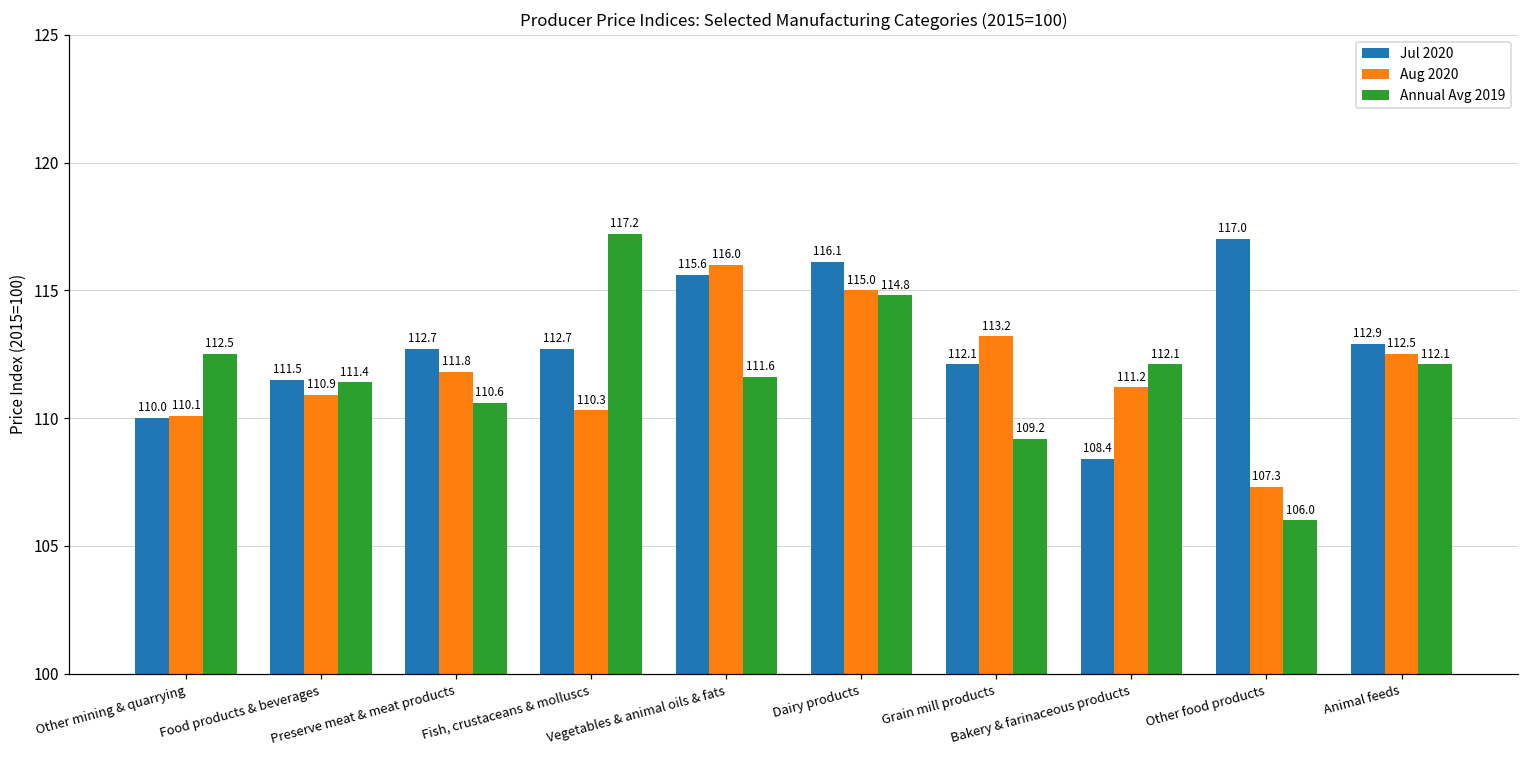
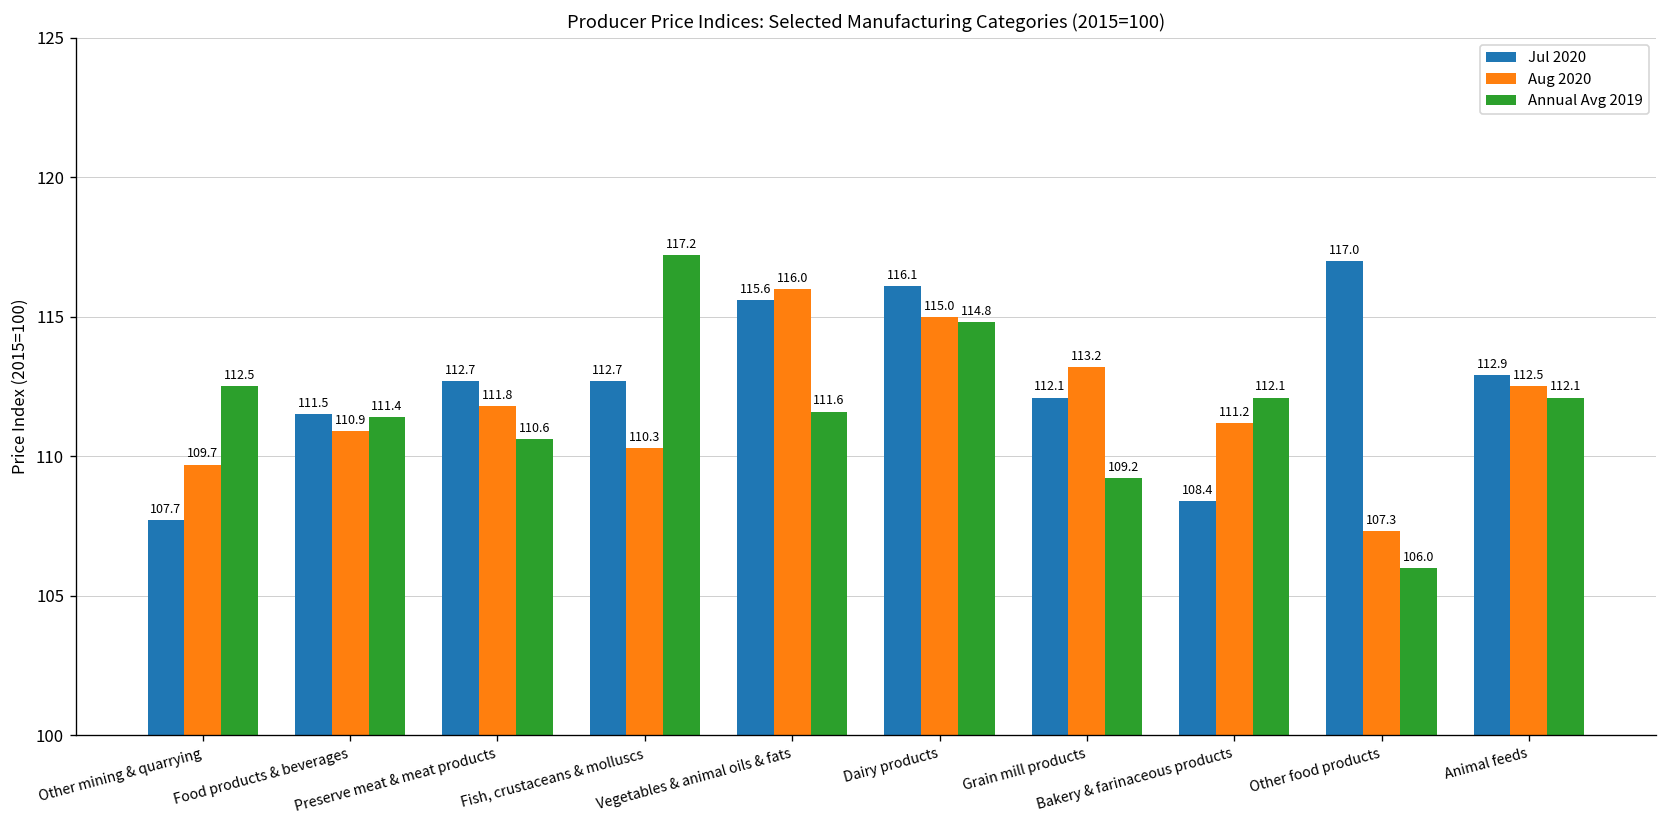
Jul 2020, Other mining & quarrying: 110.0 -> 107.7
Aug 2020, Other mining & quarrying: 110.1 -> 109.7
